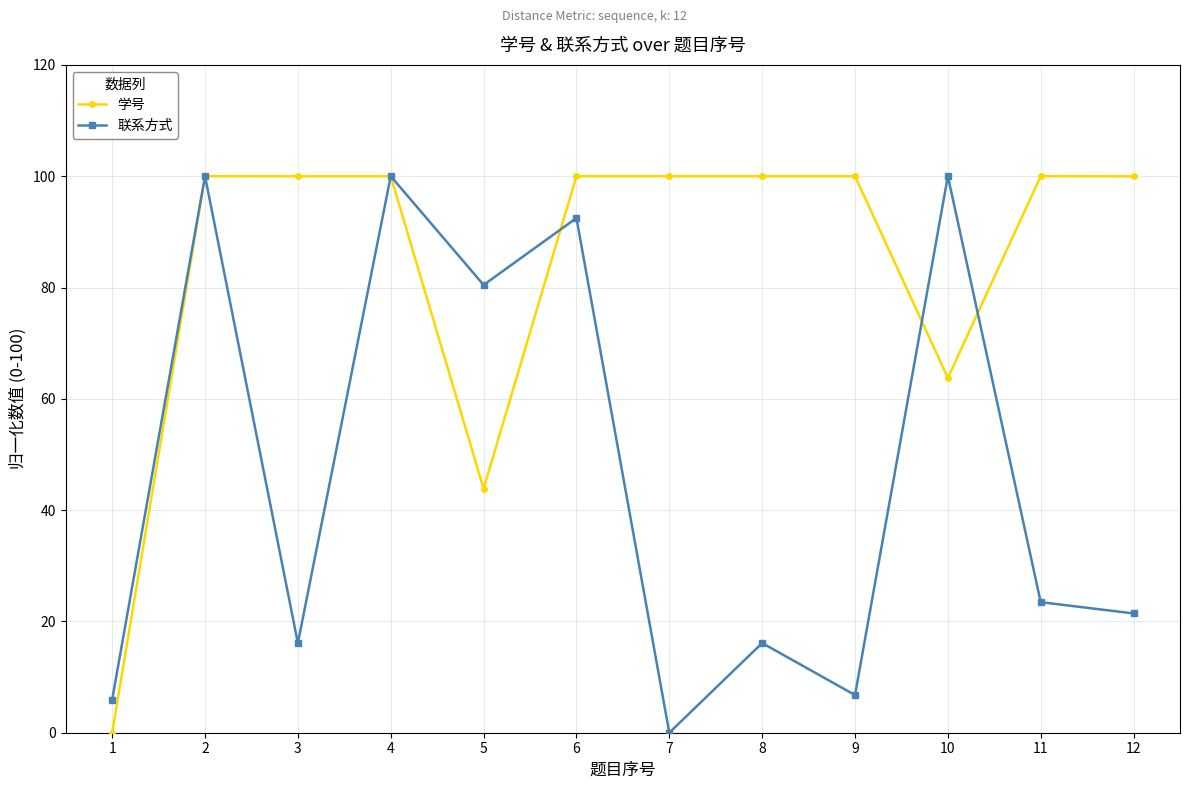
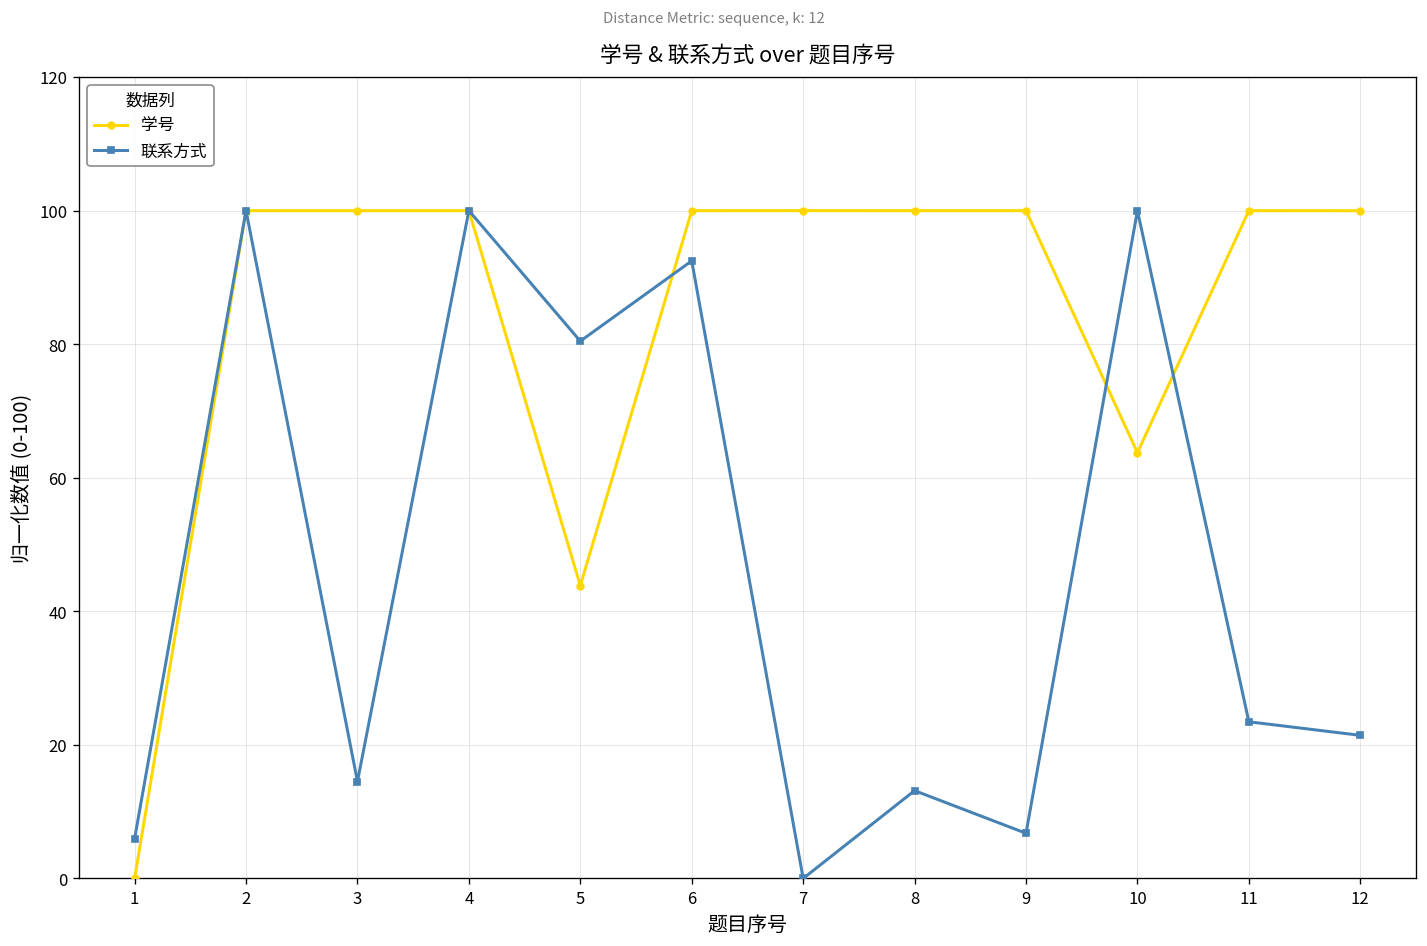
联系方式, 3: 16 -> 15
联系方式, 8: 16 -> 13
